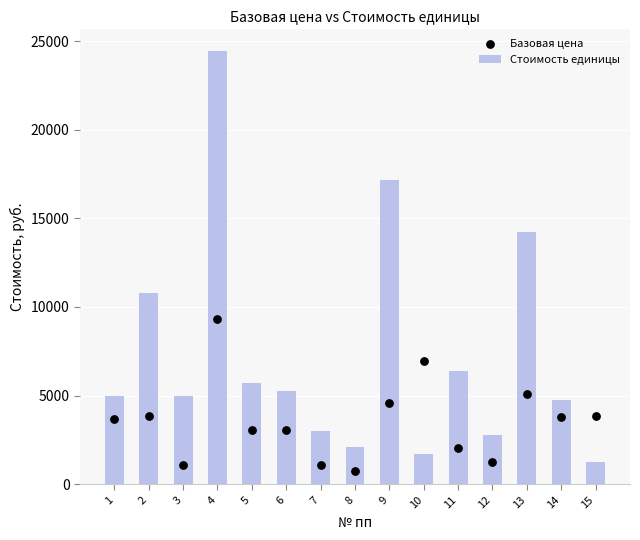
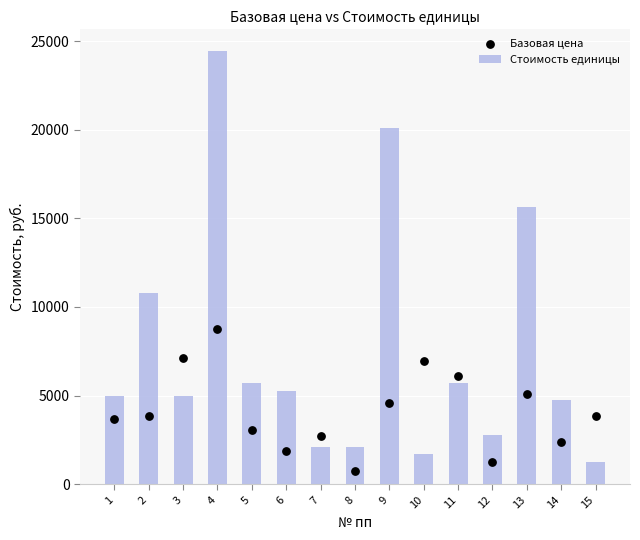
Базовая цена, 3: 1100 -> 7100
Базовая цена, 4: 9300 -> 8700
Базовая цена, 6: 3000 -> 1900
Стоимость единицы, 7: 3000 -> 2100
Базовая цена, 7: 1100 -> 2700
Стоимость единицы, 9: 17100 -> 20100
Стоимость единицы, 11: 6400 -> 5700
Базовая цена, 11: 2000 -> 6100
Стоимость единицы, 13: 14200 -> 15600
Базовая цена, 14: 3800 -> 2400
